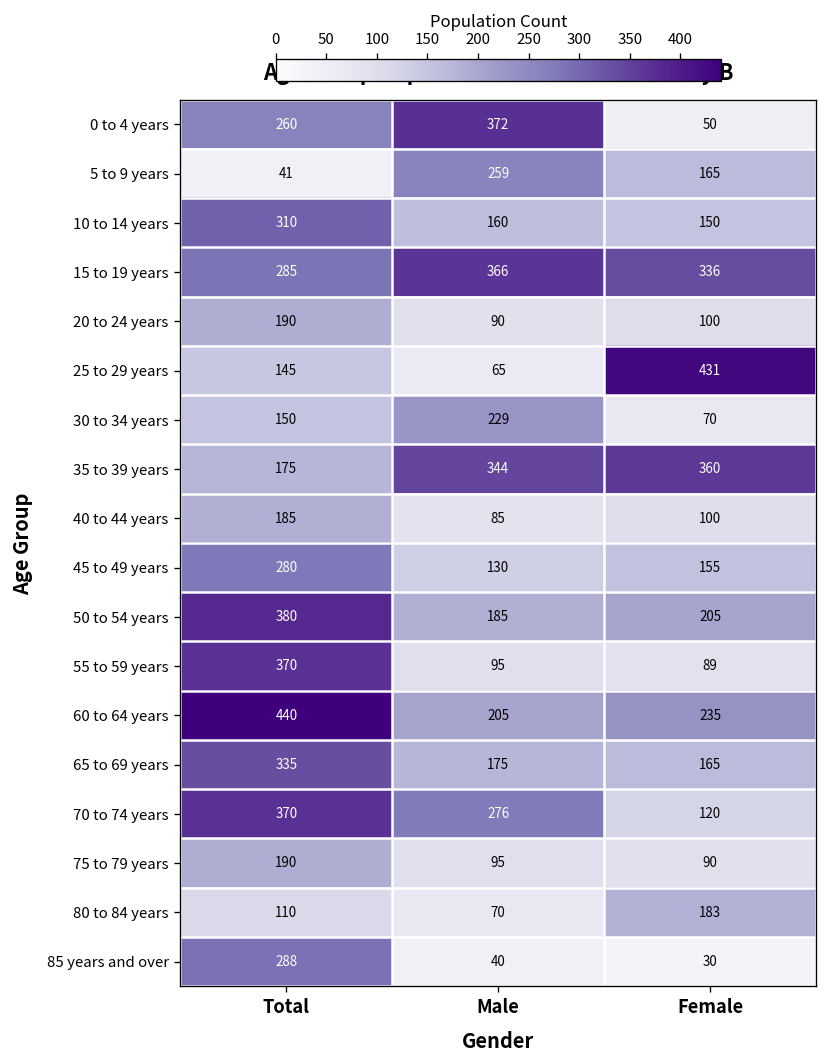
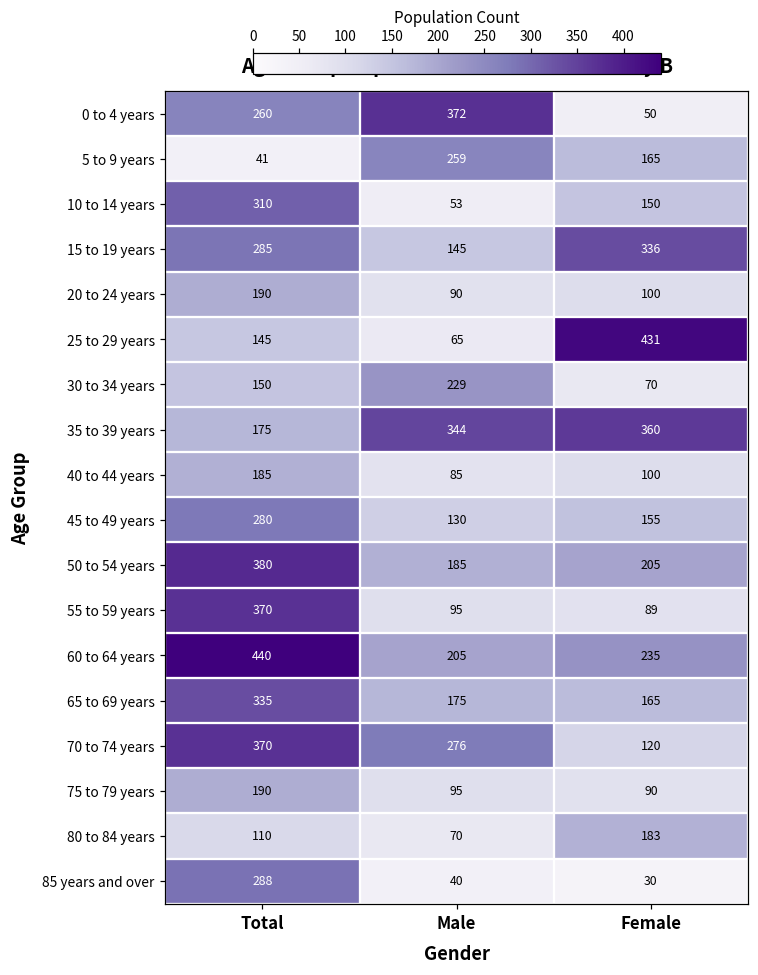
10 to 14 years, Male: 160 -> 53
15 to 19 years, Male: 366 -> 145
